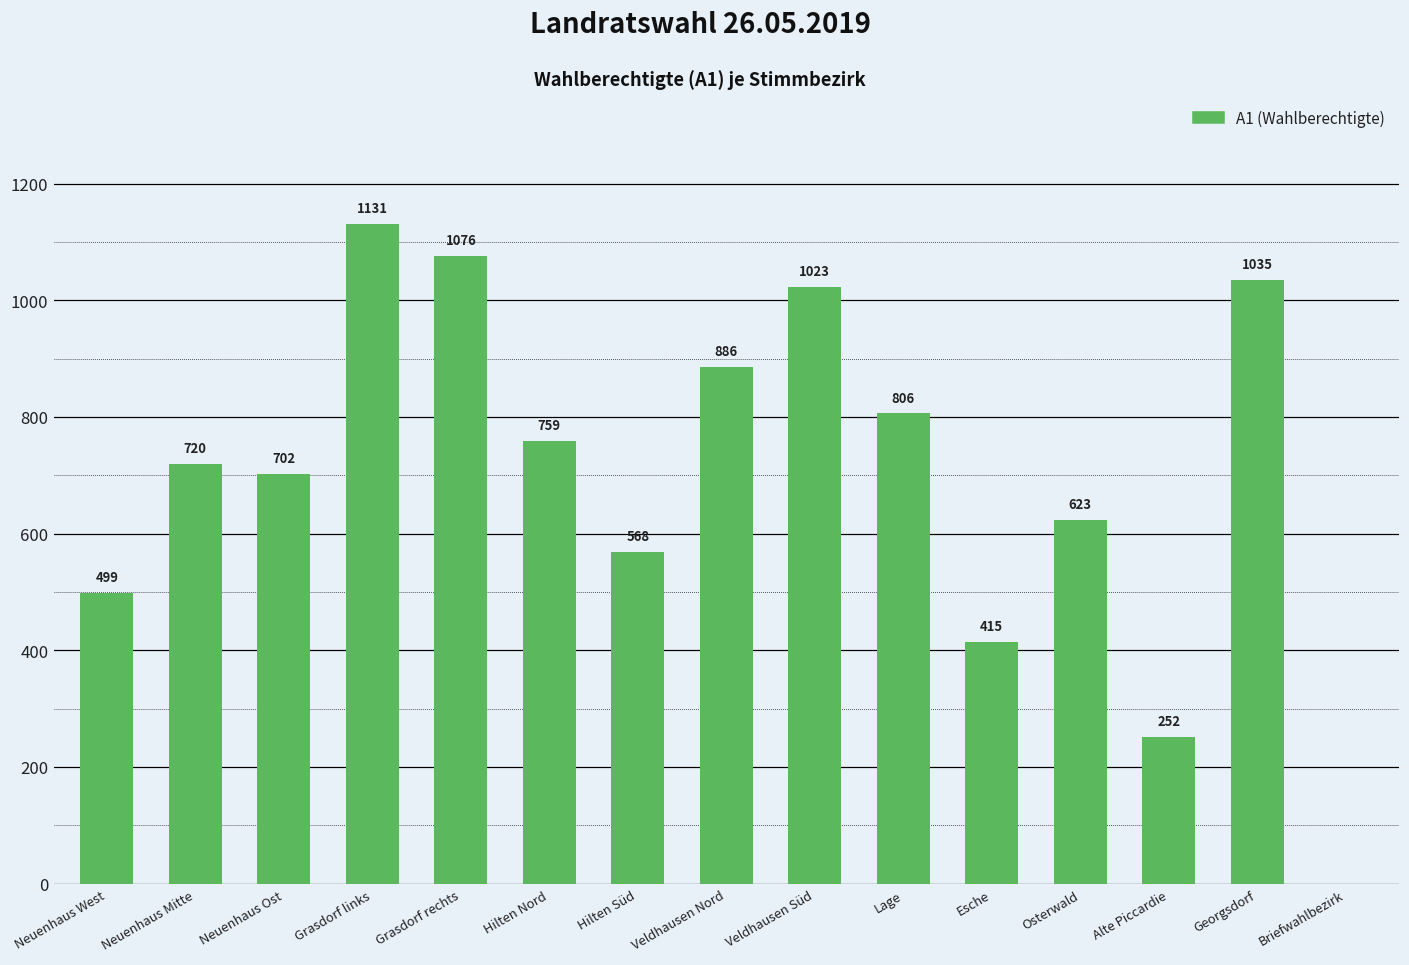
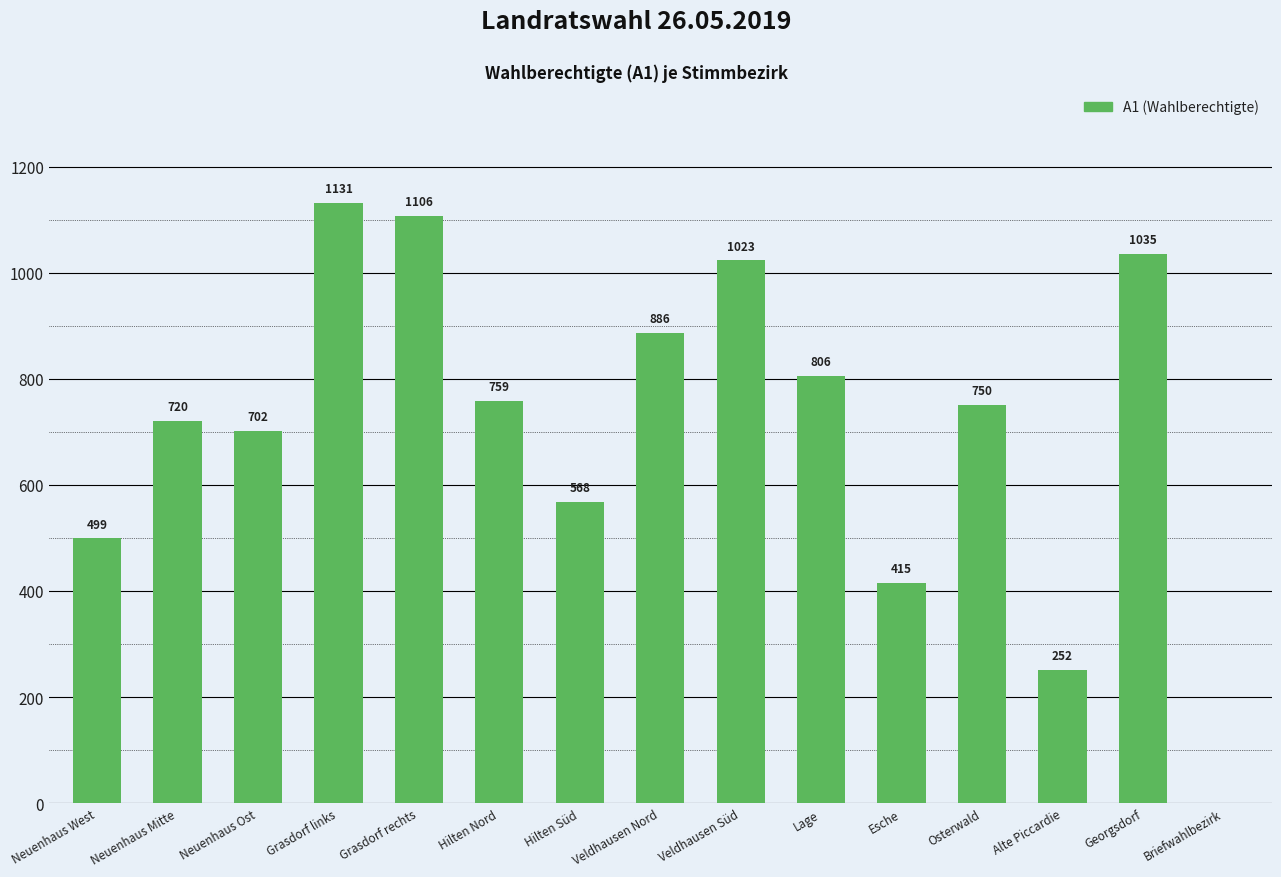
Grasdorf rechts: 1076 -> 1106
Osterwald: 623 -> 750
